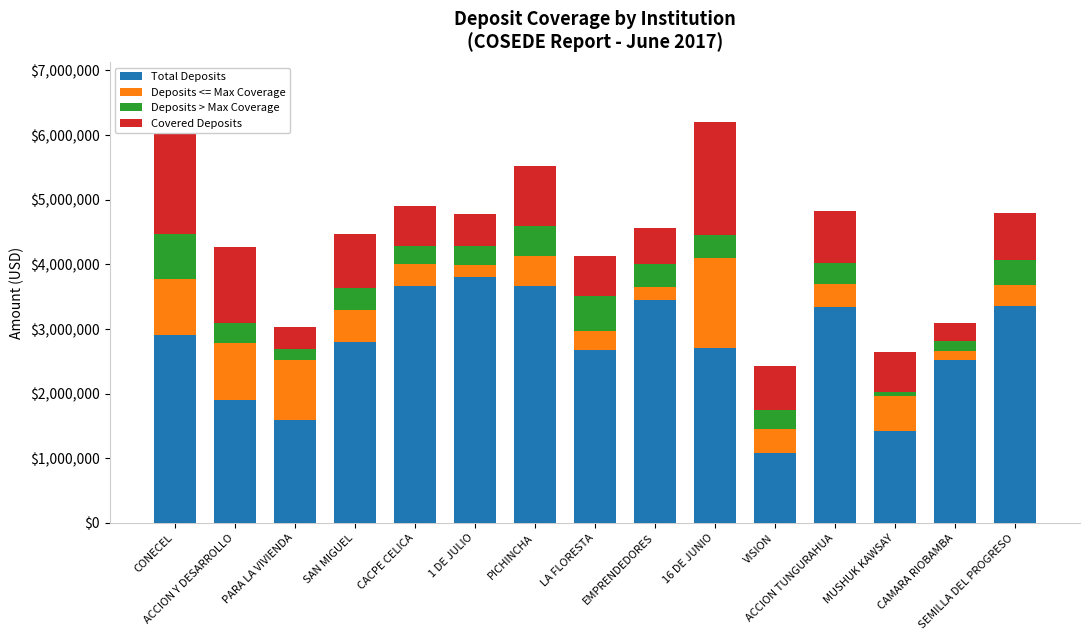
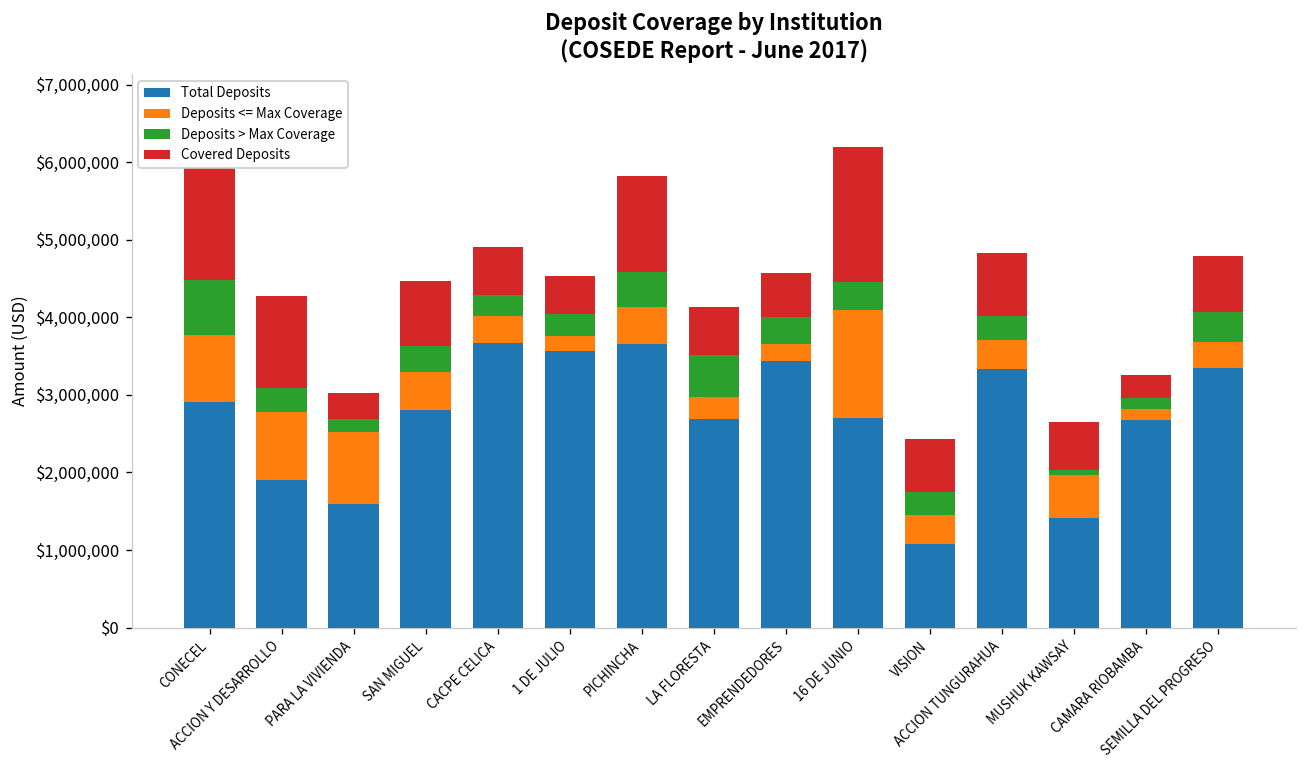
Total Deposits, 1 DE JULIO: $3,800,000 -> $3,600,000
Covered Deposits, PICHINCHA: $900,000 -> $1,200,000
Total Deposits, CAMARA RIOBAMBA: $2,500,000 -> $2,700,000
